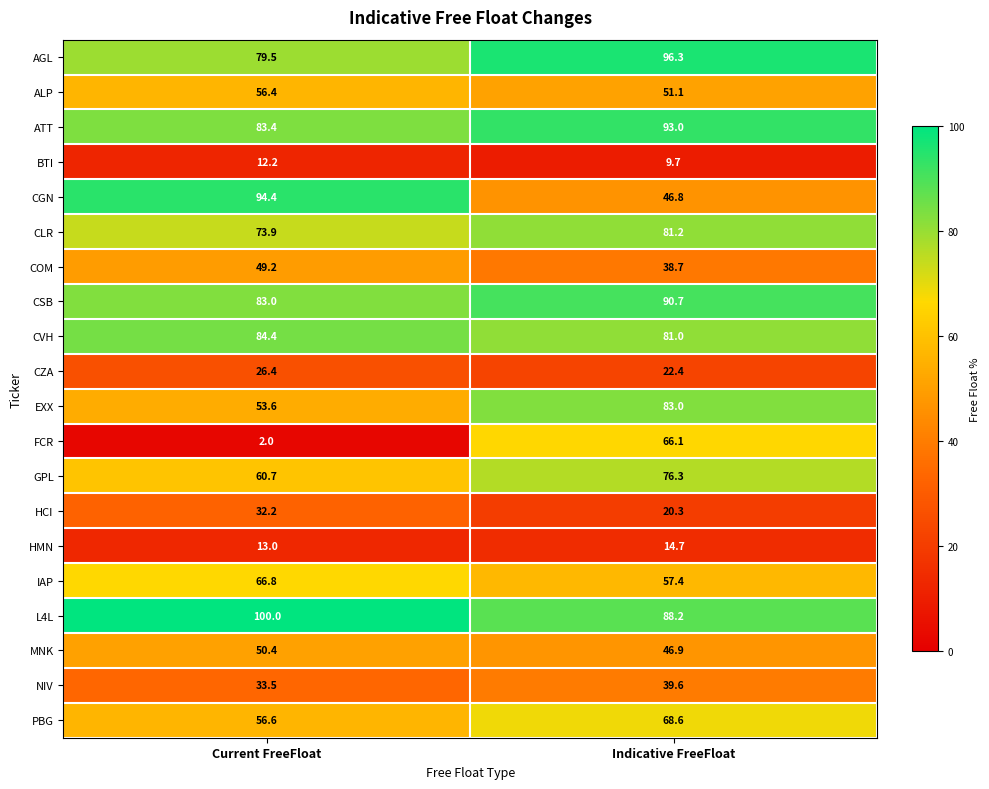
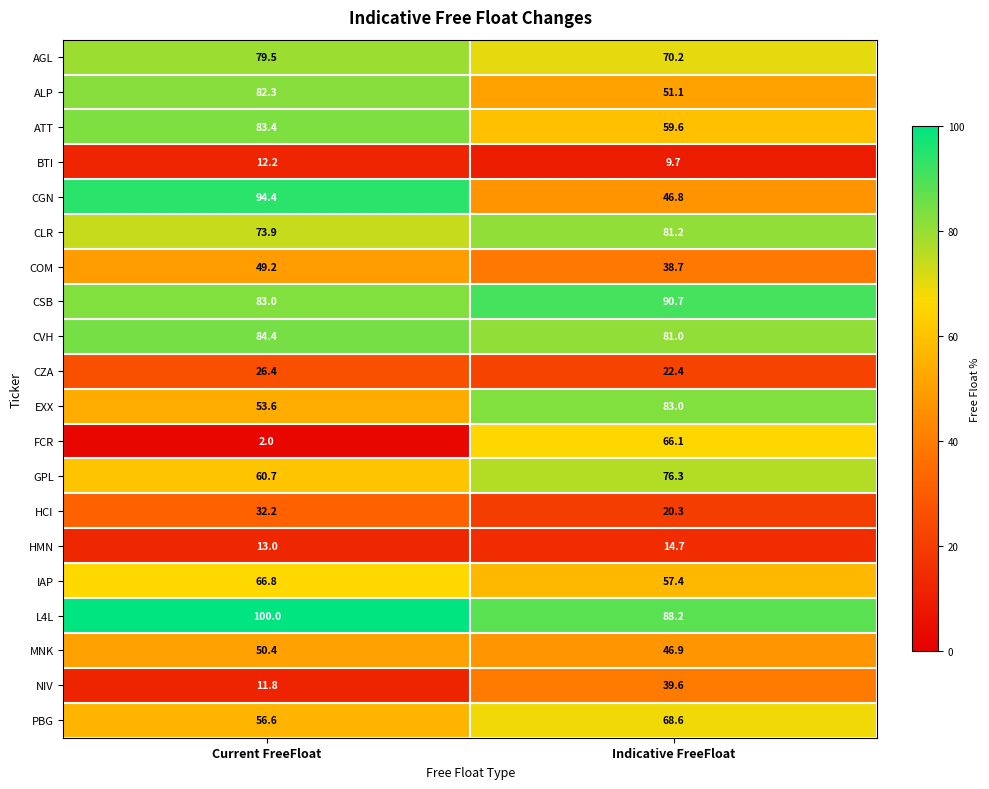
AGL, Indicative FreeFloat: 96.3 -> 70.2
ALP, Current FreeFloat: 56.4 -> 82.3
ATT, Indicative FreeFloat: 93.0 -> 59.6
NIV, Current FreeFloat: 33.5 -> 11.8
